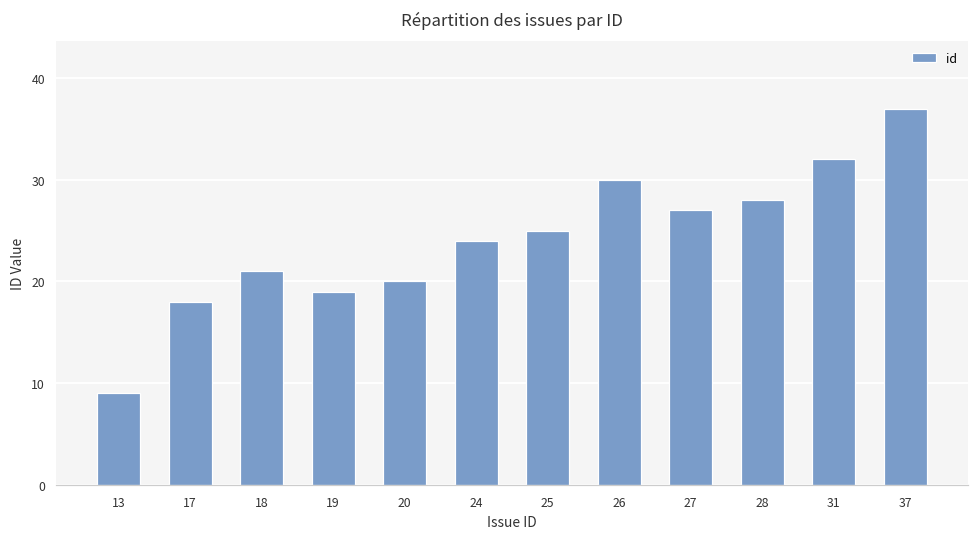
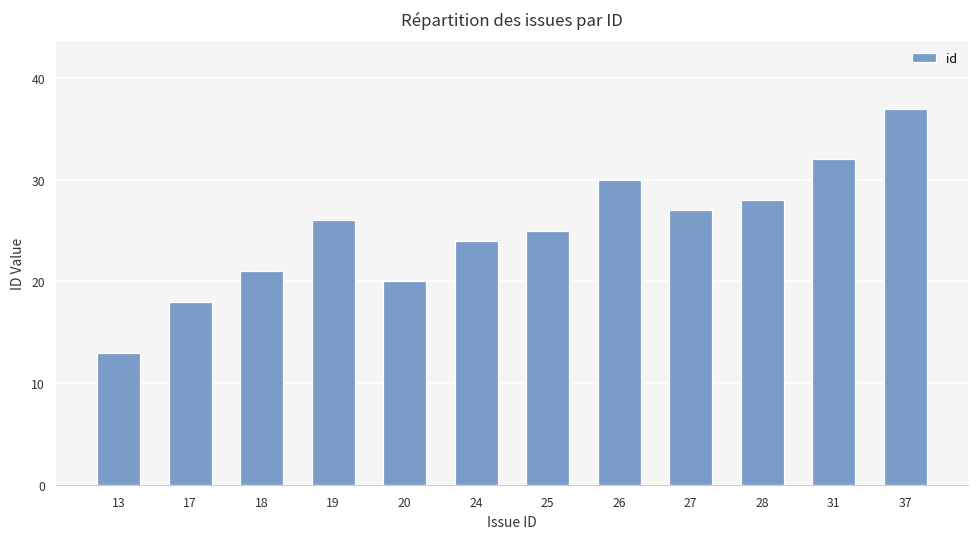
13: 9 -> 13
19: 19 -> 26
